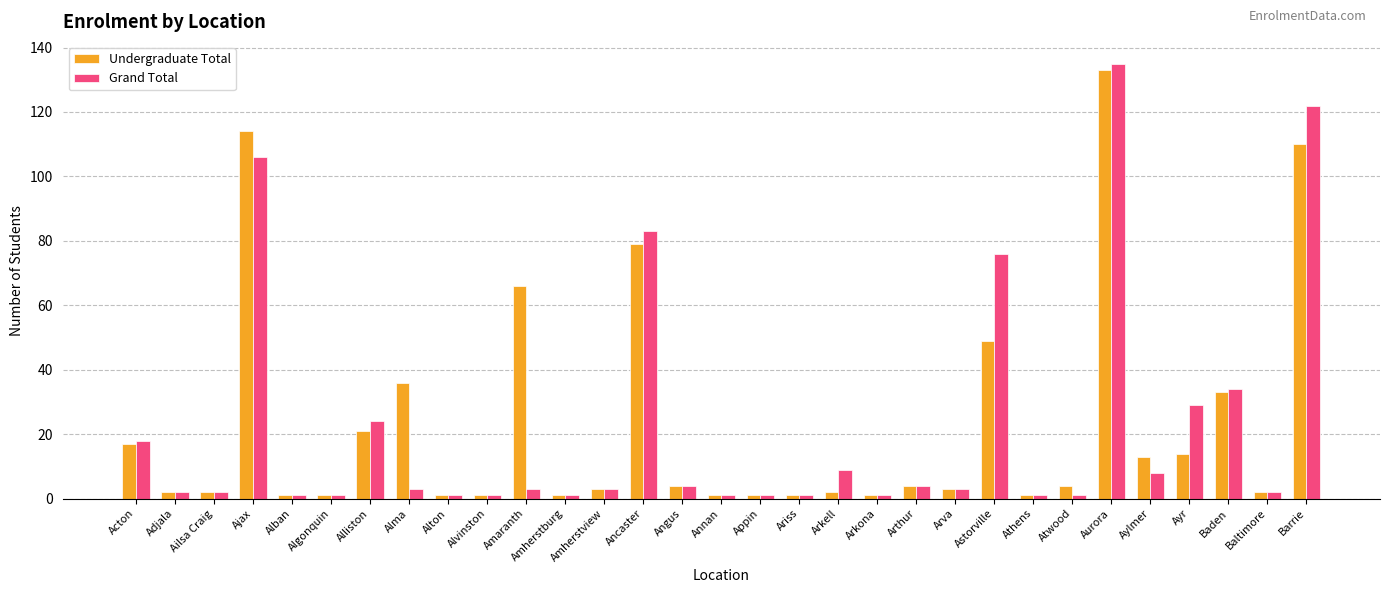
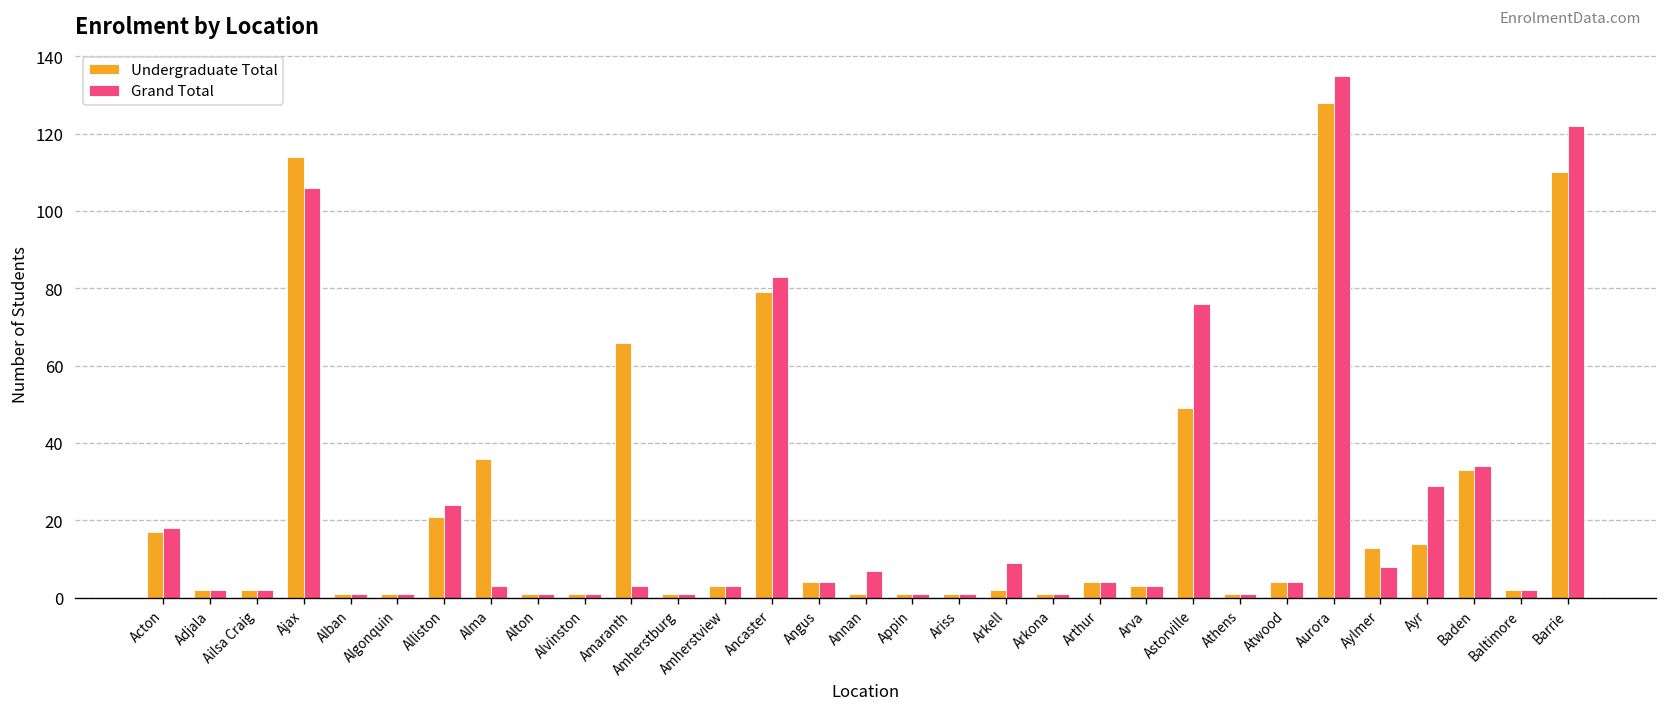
Grand Total, Annan: 1 -> 7
Grand Total, Atwood: 1 -> 4
Undergraduate Total, Aurora: 133 -> 128
